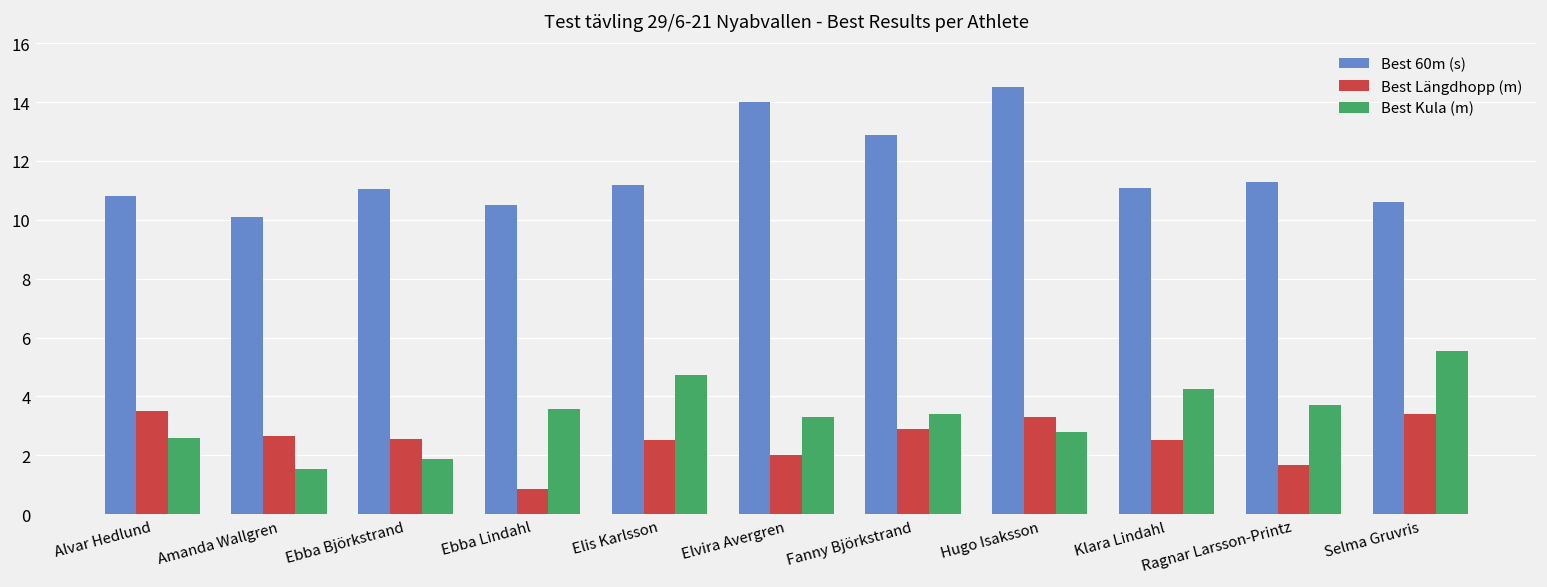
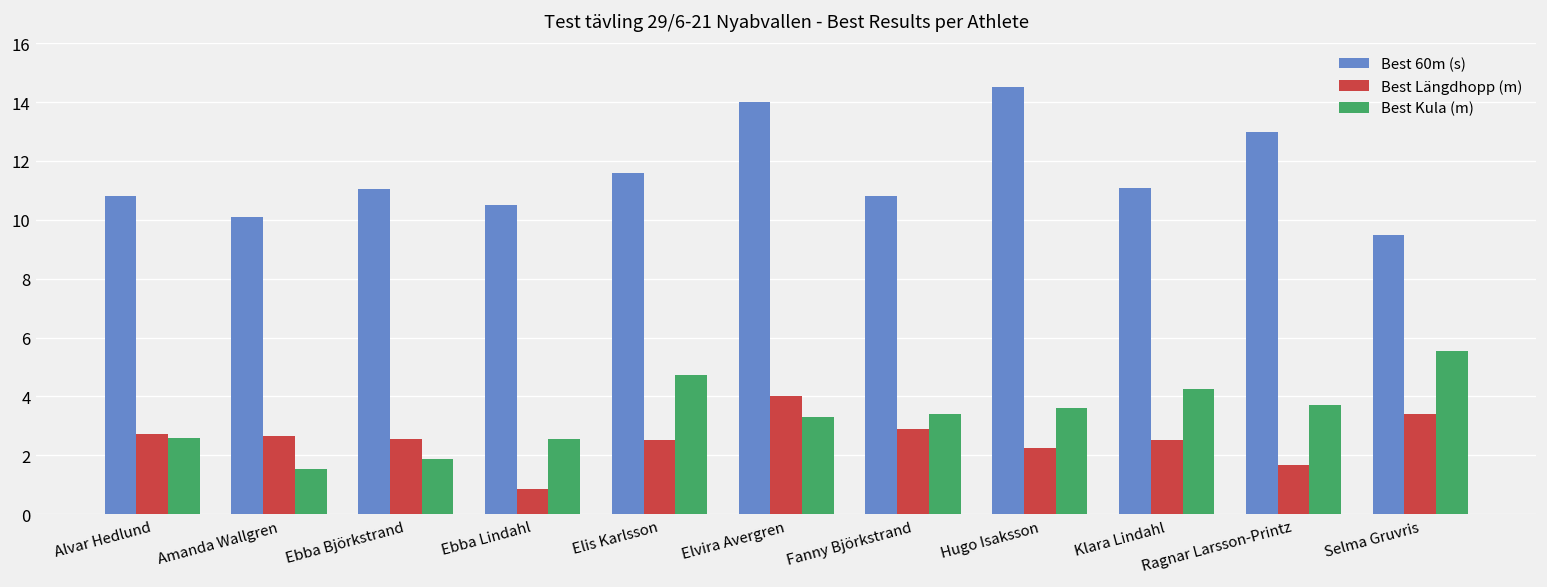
Best Längdhopp (m), Alvar Hedlund: 3.5 -> 2.7
Best Kula (m), Ebba Lindahl: 3.6 -> 2.6
Best 60m (s), Elis Karlsson: 11.2 -> 11.6
Best Längdhopp (m), Elvira Avergren: 2 -> 4
Best 60m (s), Fanny Björkstrand: 12.9 -> 10.8
Best Längdhopp (m), Hugo Isaksson: 3.3 -> 2.3
Best Kula (m), Hugo Isaksson: 2.8 -> 3.6
Best 60m (s), Ragnar Larsson-Printz: 11.3 -> 13.0
Best 60m (s), Selma Gruvris: 10.6 -> 9.5
